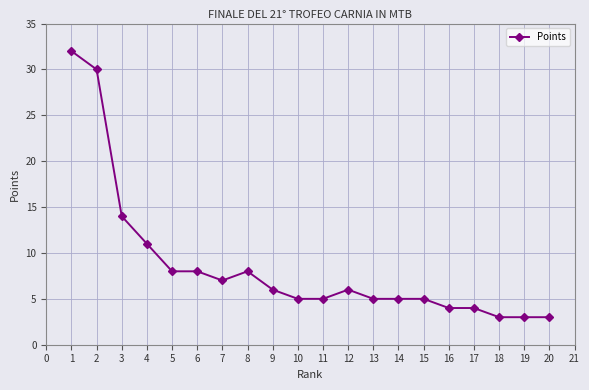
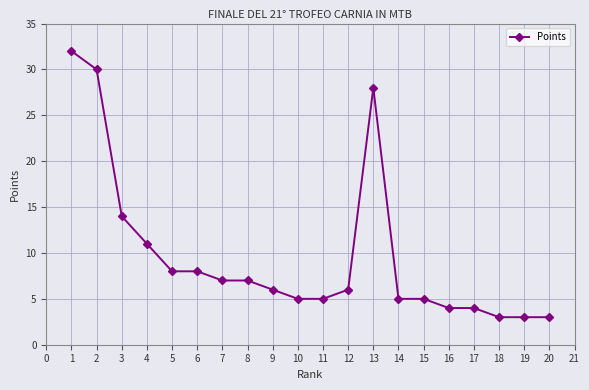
8: 8 -> 7
13: 5 -> 28
